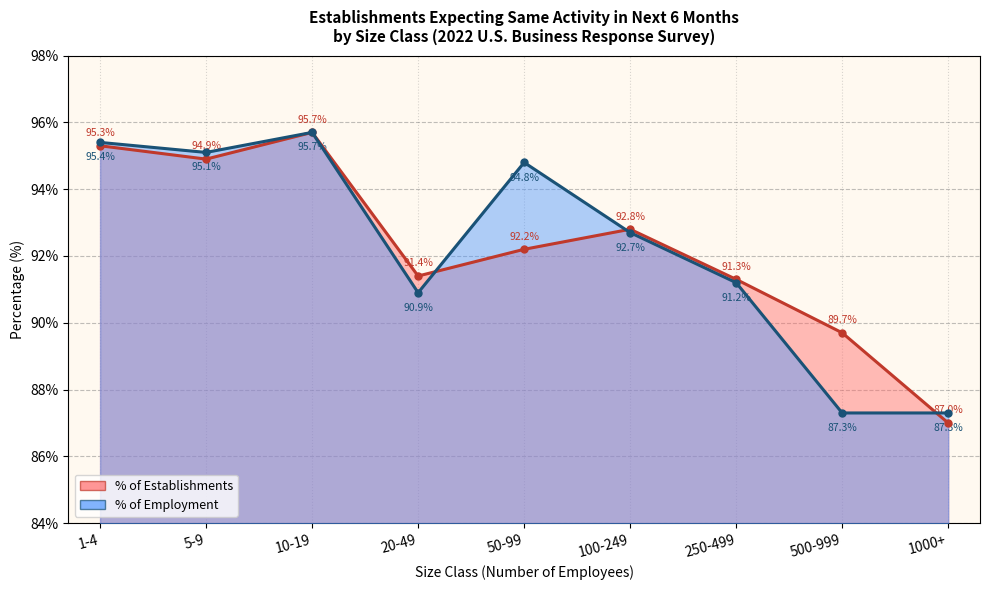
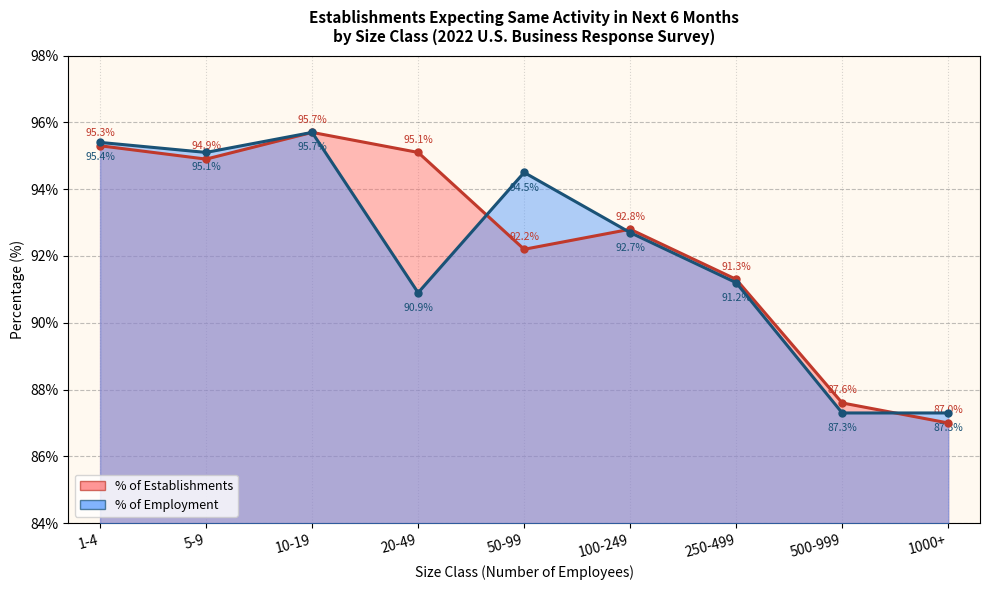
% of Establishments, 20-49: 91.4% -> 95.1%
% of Employment, 50-99: 94.8% -> 94.5%
% of Establishments, 500-999: 89.7% -> 87.6%
